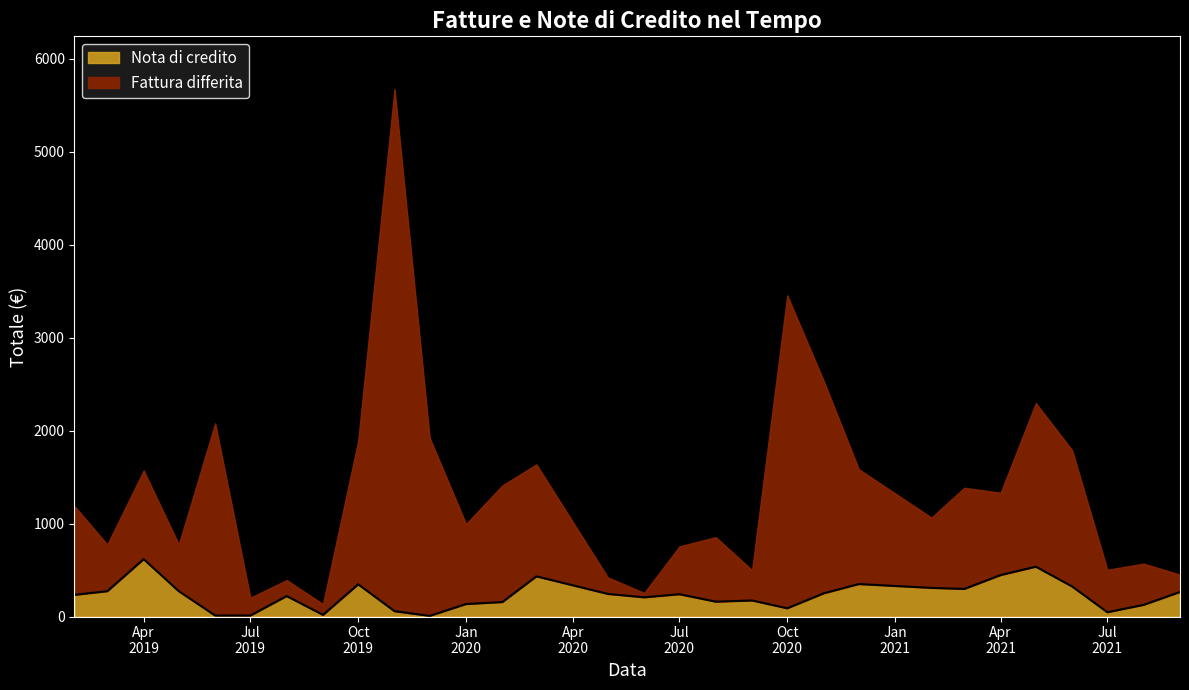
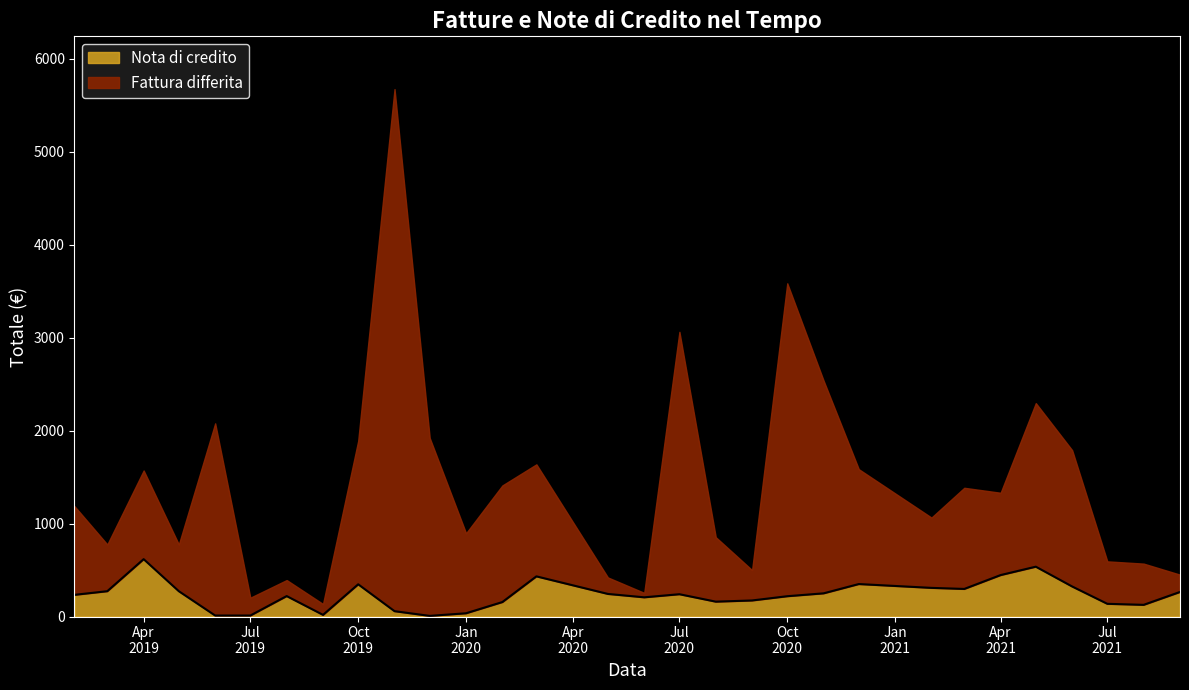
Nota di credito, Jan 2020: 100 -> 0
Fattura differita, Jul 2020: 500 -> 2800
Nota di credito, Oct 2020: 100 -> 200
Nota di credito, Jul 2021: 0 -> 100
